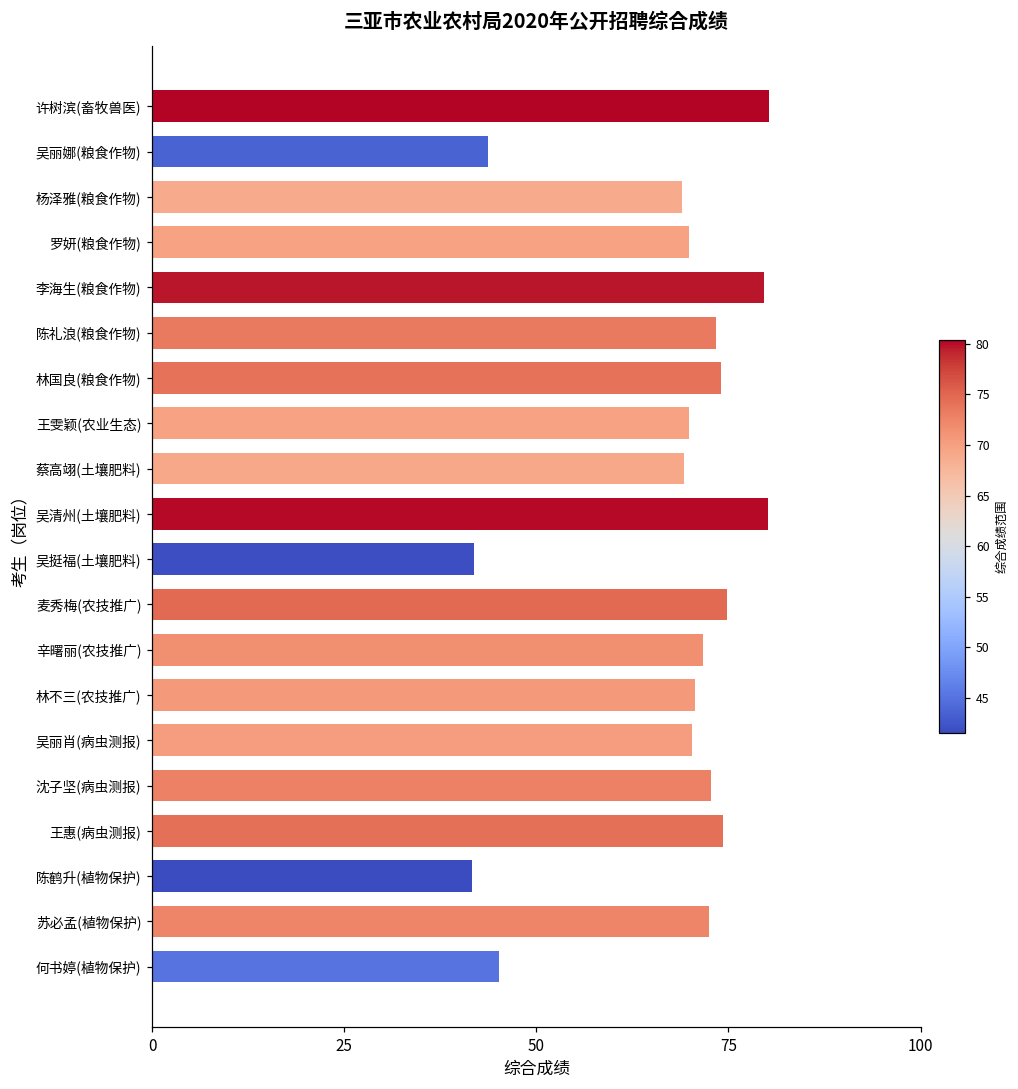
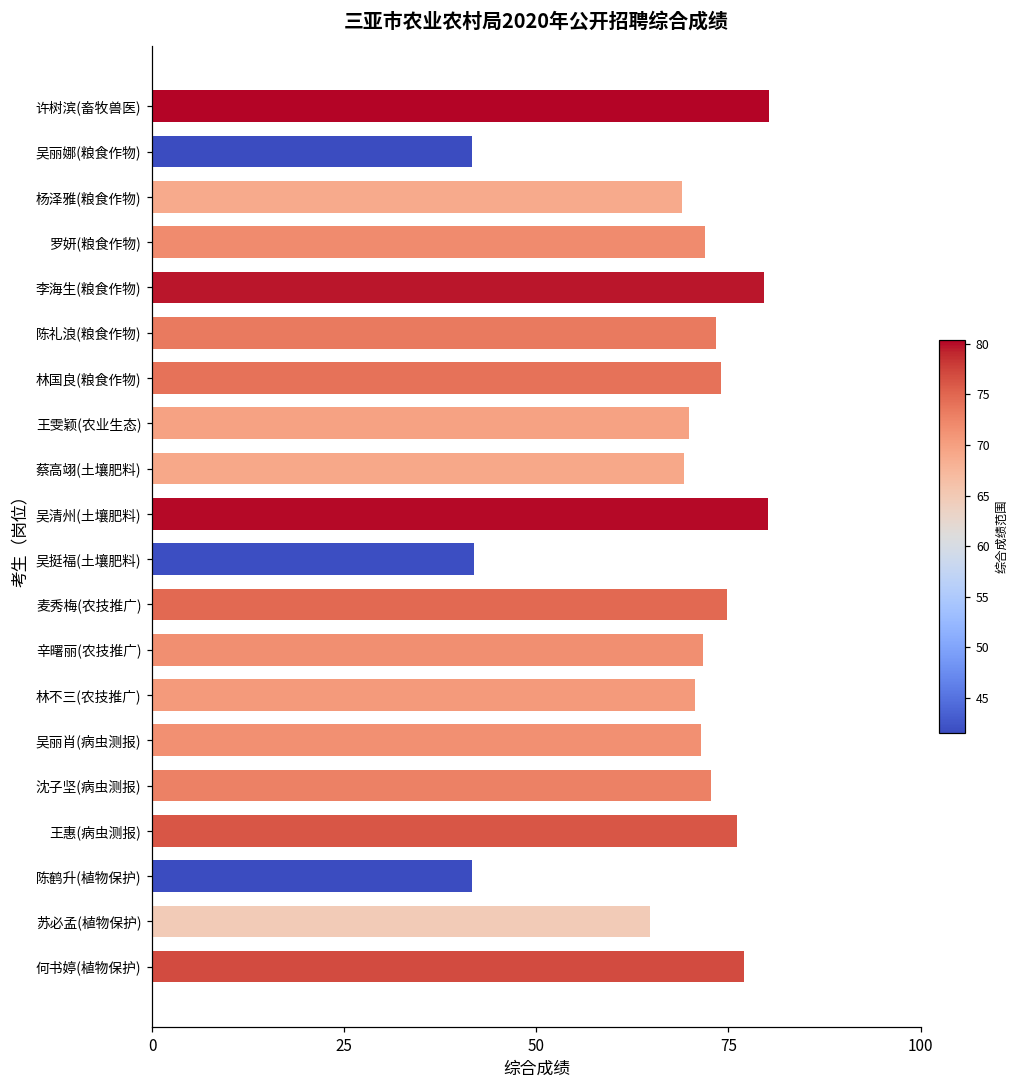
吴丽娜(粮食作物): 44 -> 42
罗妍(粮食作物): 70 -> 72
吴丽肖(病虫测报): 70 -> 71
王惠(病虫测报): 74 -> 76
苏必孟(植物保护): 72 -> 65
何书婷(植物保护): 45 -> 77
